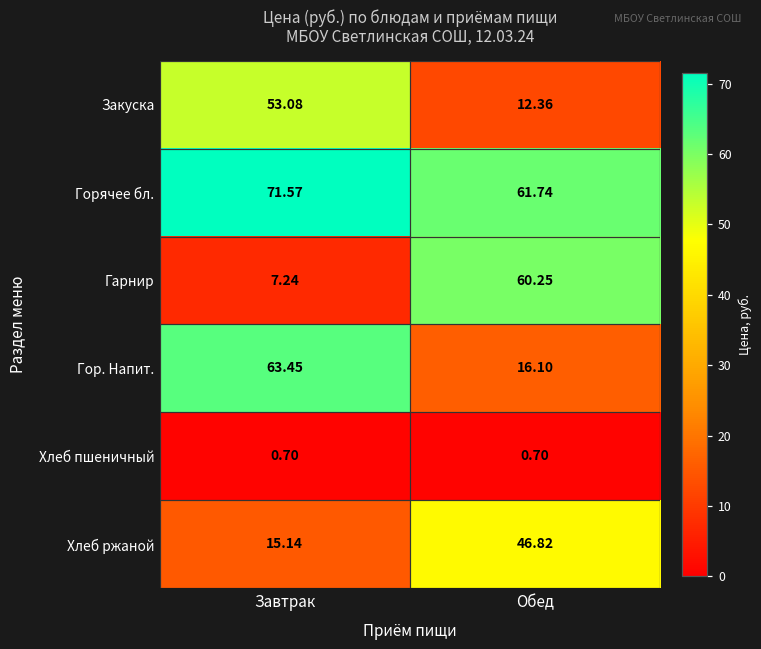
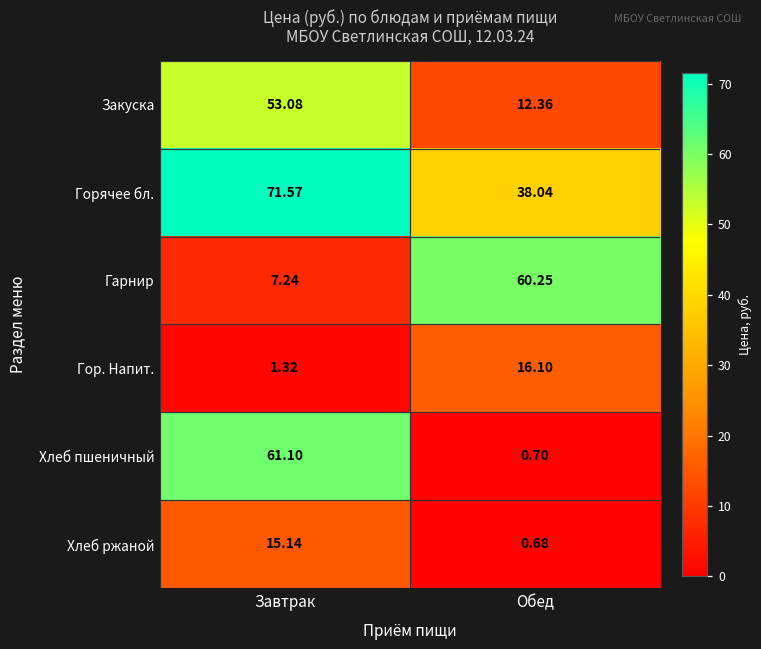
Горячее бл., Обед: 61.74 -> 38.04
Гор. Напит., Завтрак: 63.45 -> 1.32
Хлеб пшеничный, Завтрак: 0.70 -> 61.10
Хлеб ржаной, Обед: 46.82 -> 0.68
